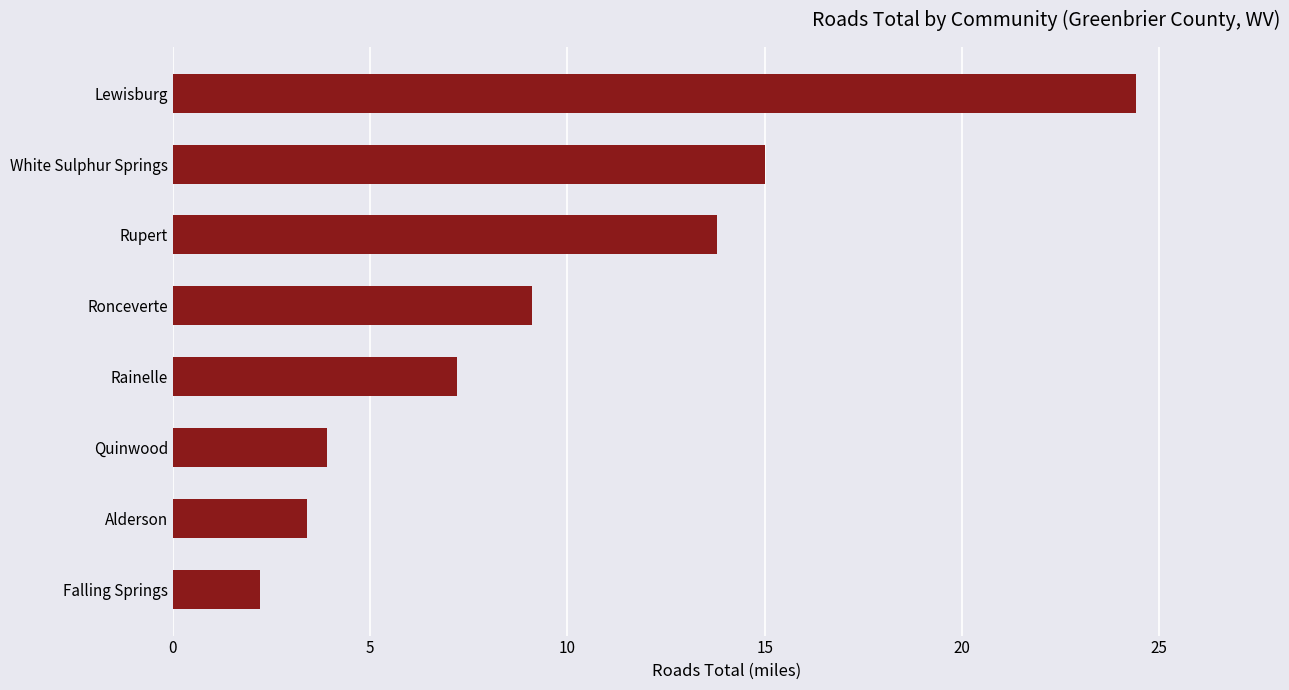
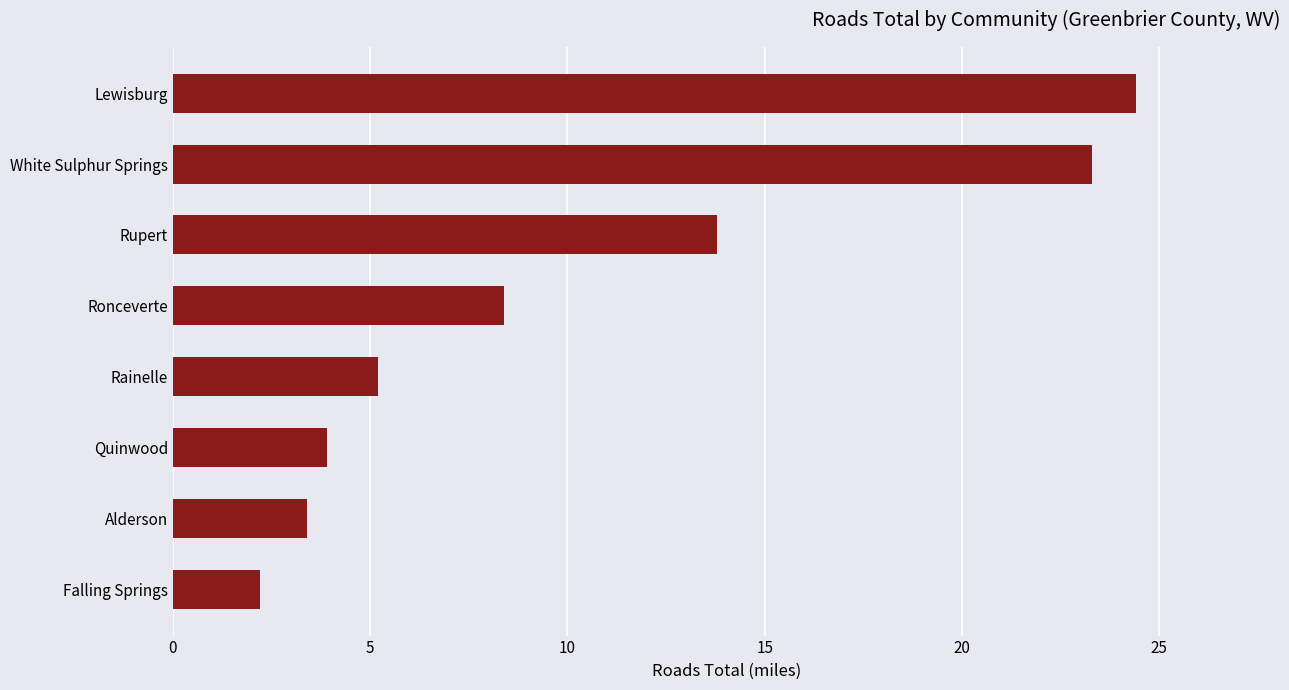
White Sulphur Springs: 15.0 -> 23.3
Ronceverte: 9.1 -> 8.4
Rainelle: 7.2 -> 5.2
